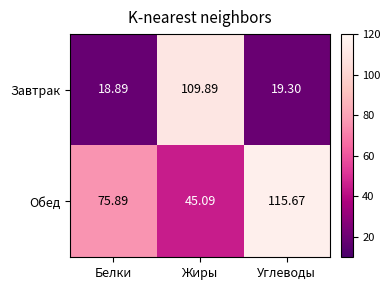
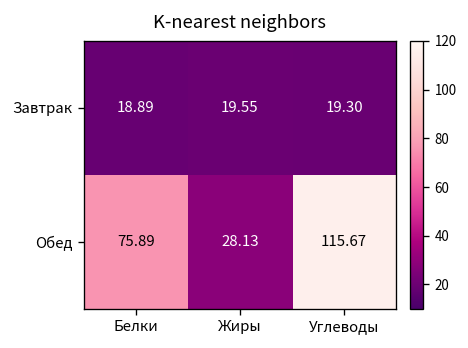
Завтрак, Жиры: 109.89 -> 19.55
Обед, Жиры: 45.09 -> 28.13
